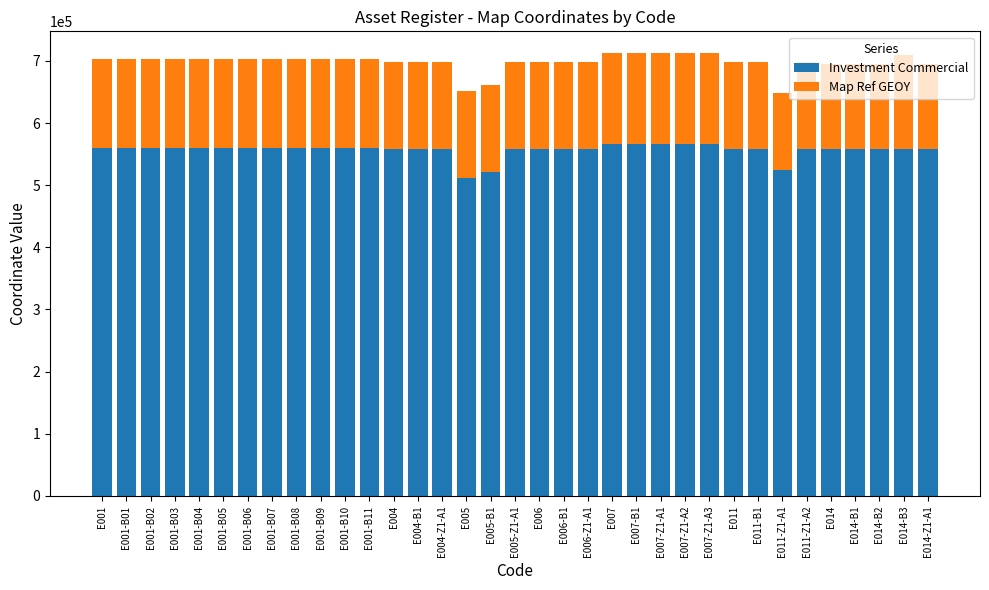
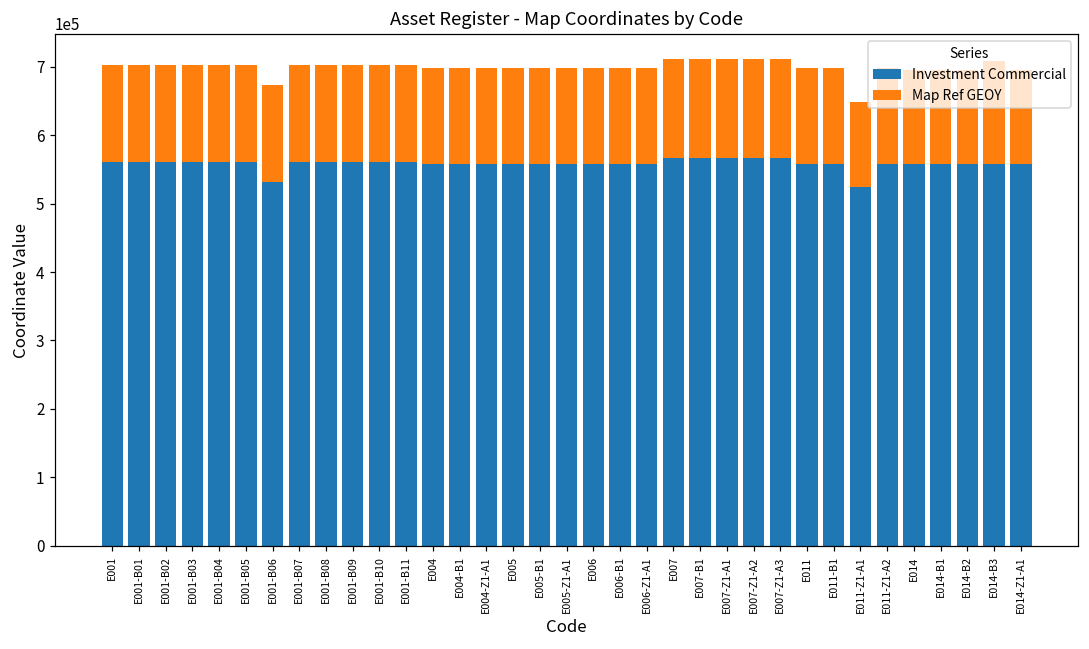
Investment Commercial, E001-B06: 560000 -> 530000
Investment Commercial, E005: 510000 -> 560000
Investment Commercial, E005-B1: 520000 -> 560000
